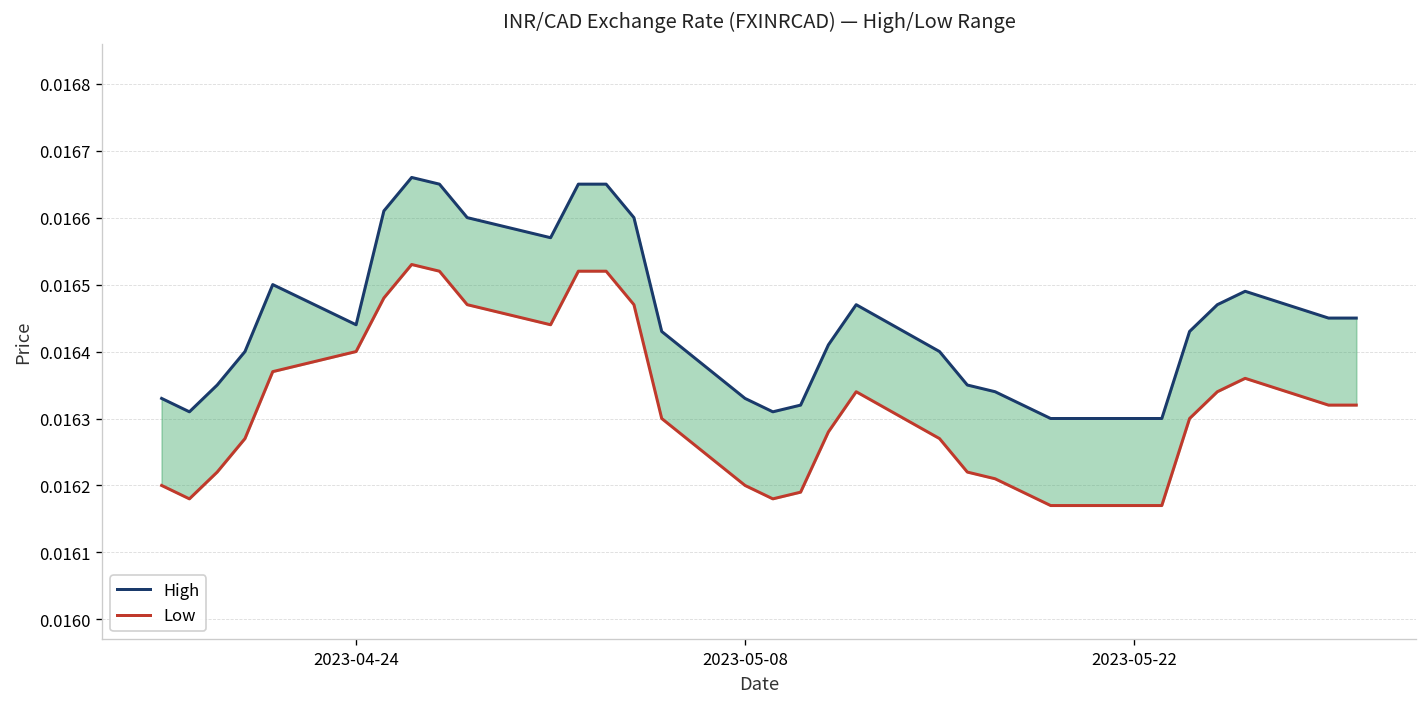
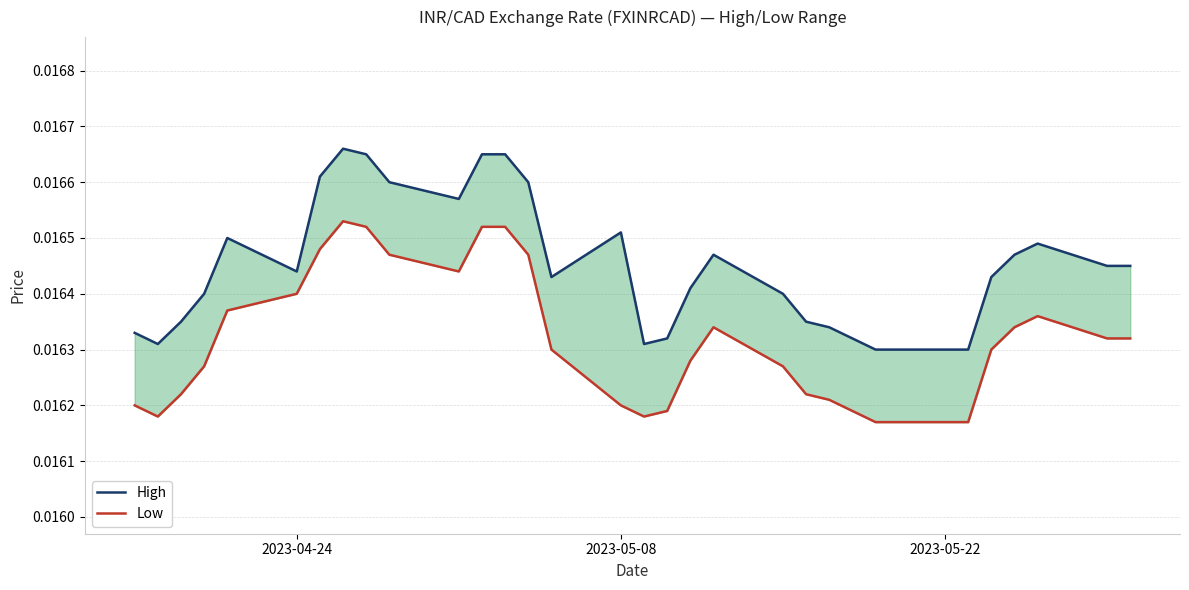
High, 2023-05-08: 0.01633 -> 0.01651
